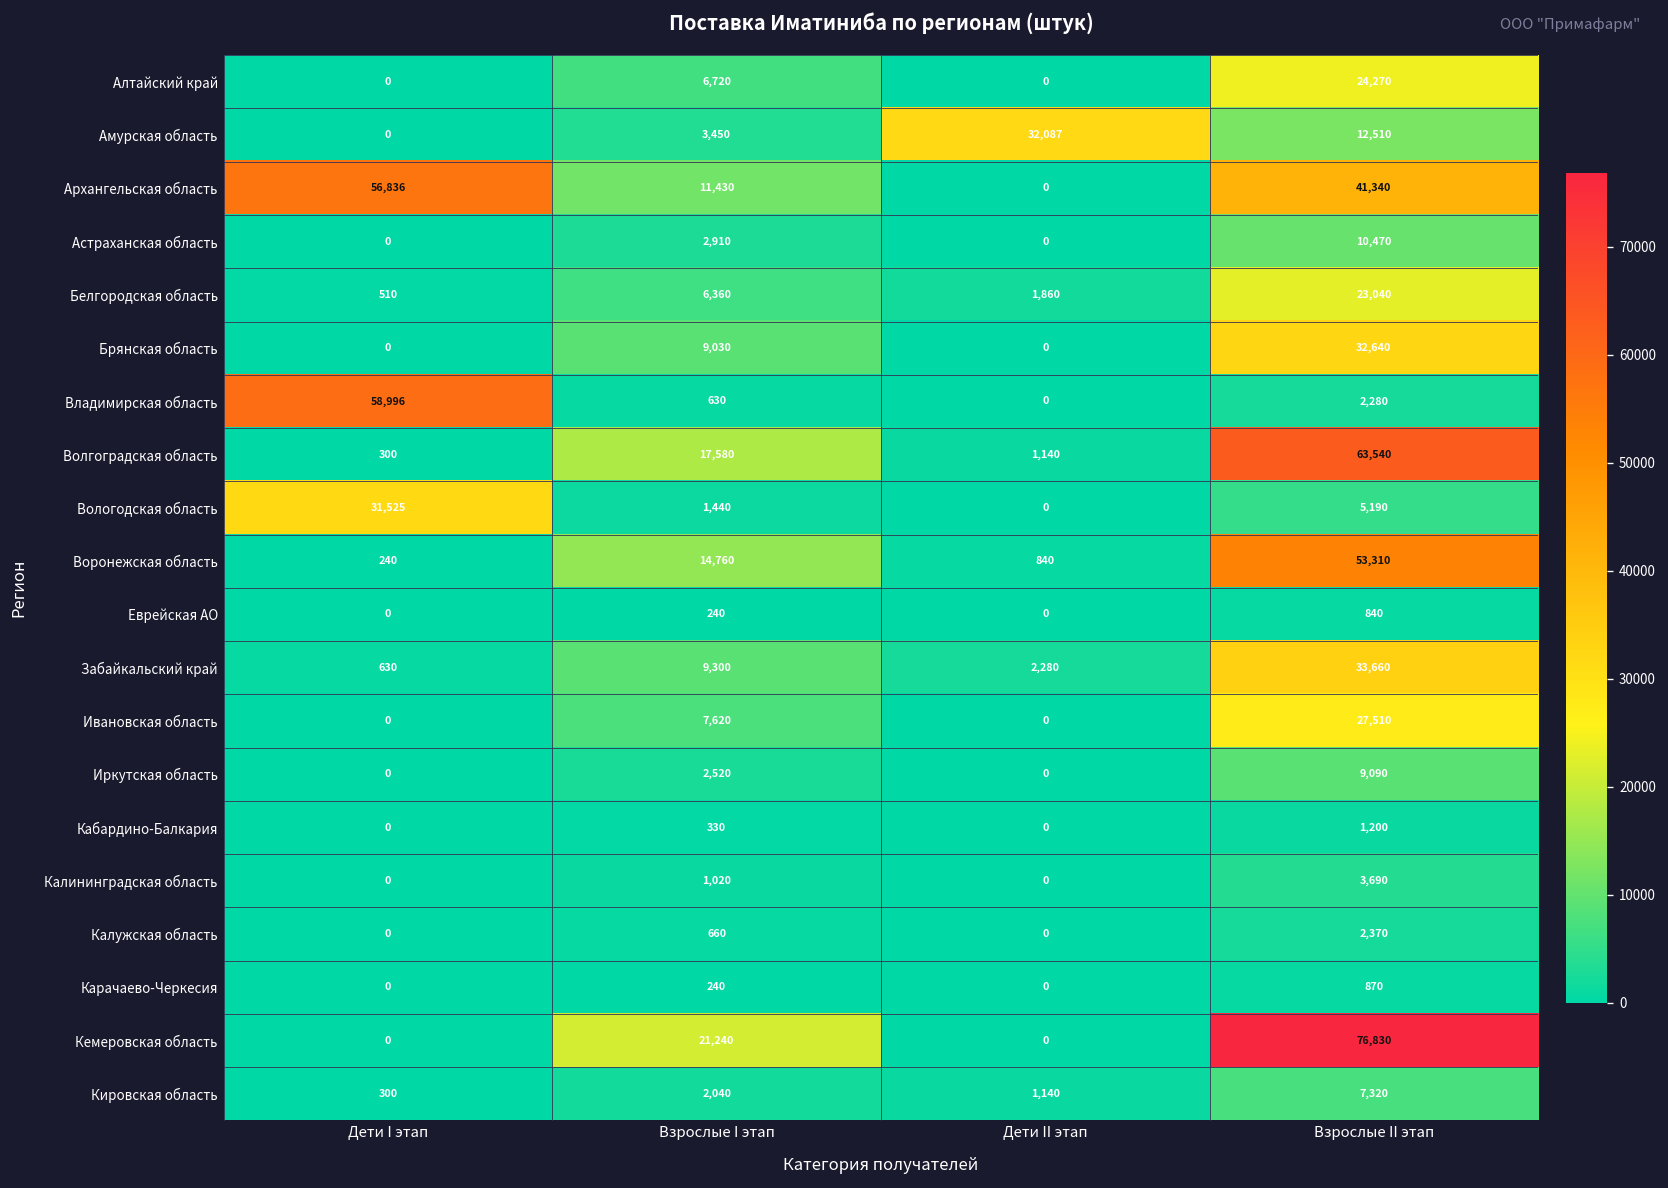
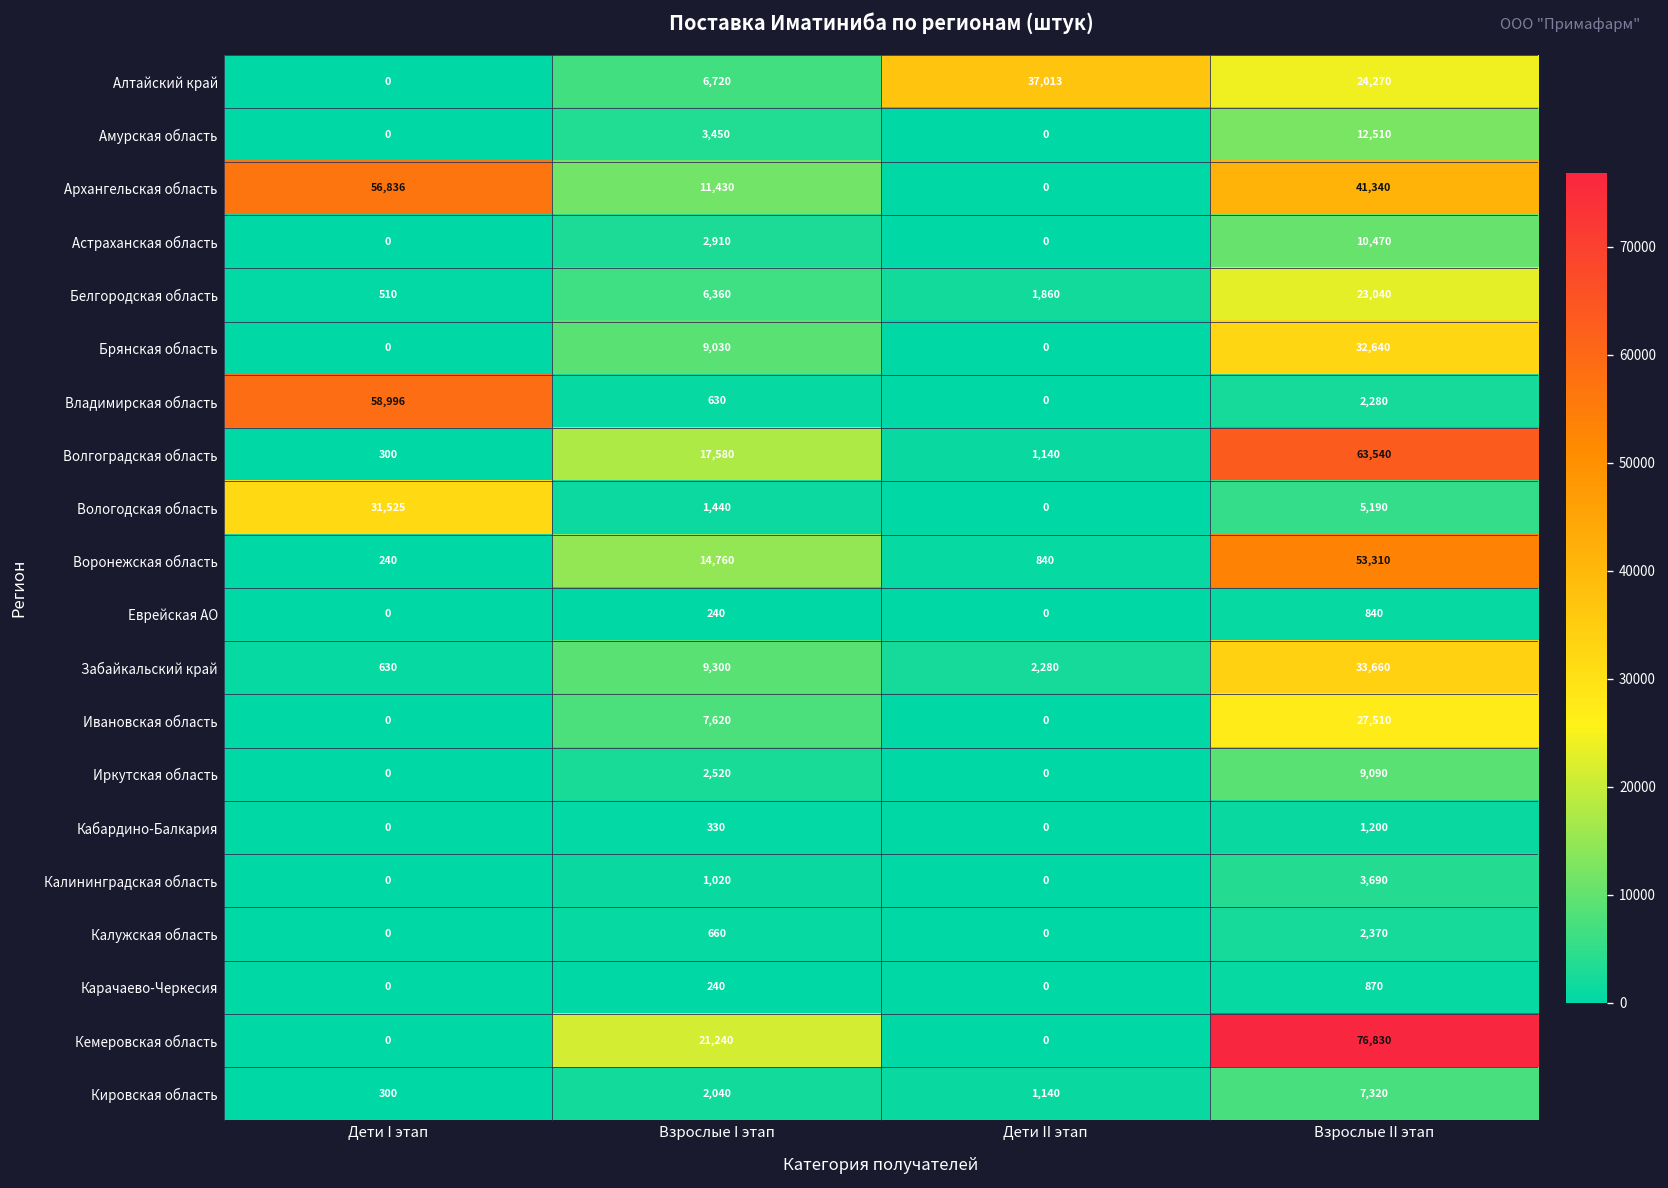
Алтайский край, Дети II этап: 0 -> 37,013
Амурская область, Дети II этап: 32,087 -> 0
